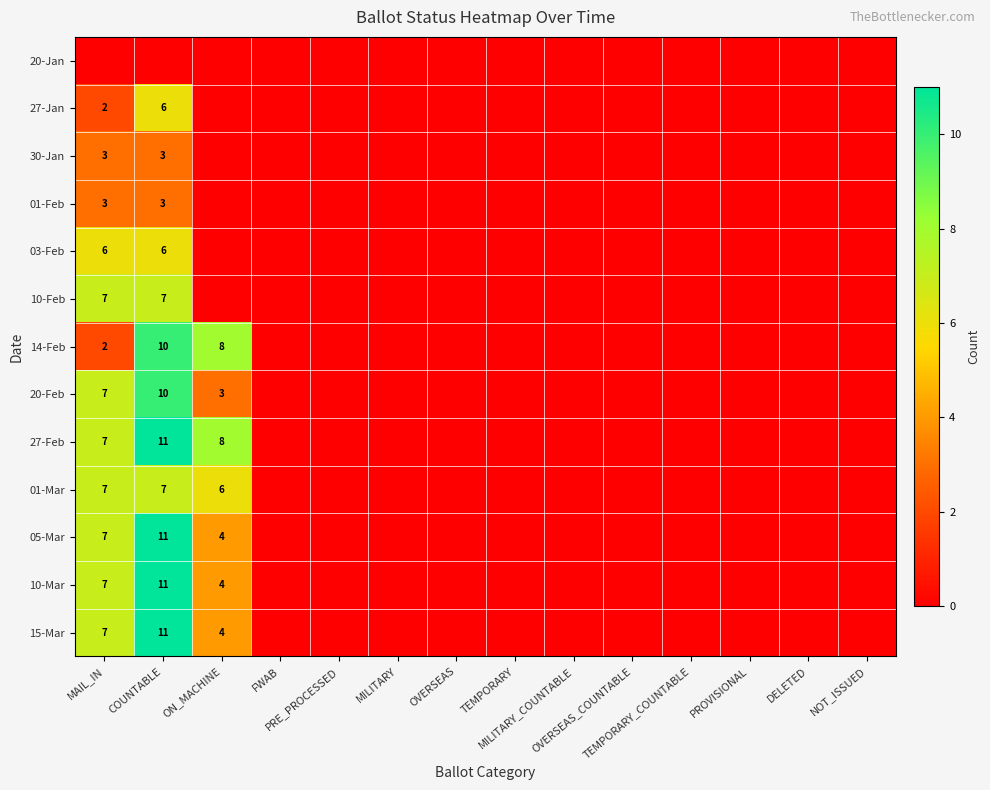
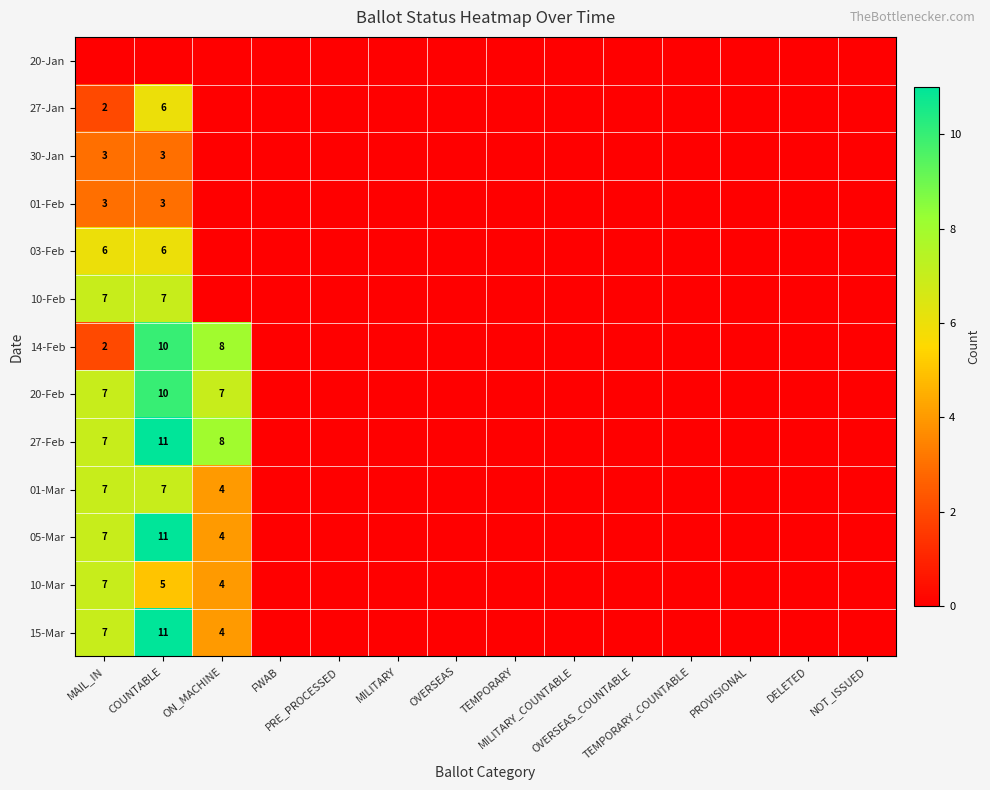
20-Feb, ON_MACHINE: 3 -> 7
01-Mar, ON_MACHINE: 6 -> 4
10-Mar, COUNTABLE: 11 -> 5
